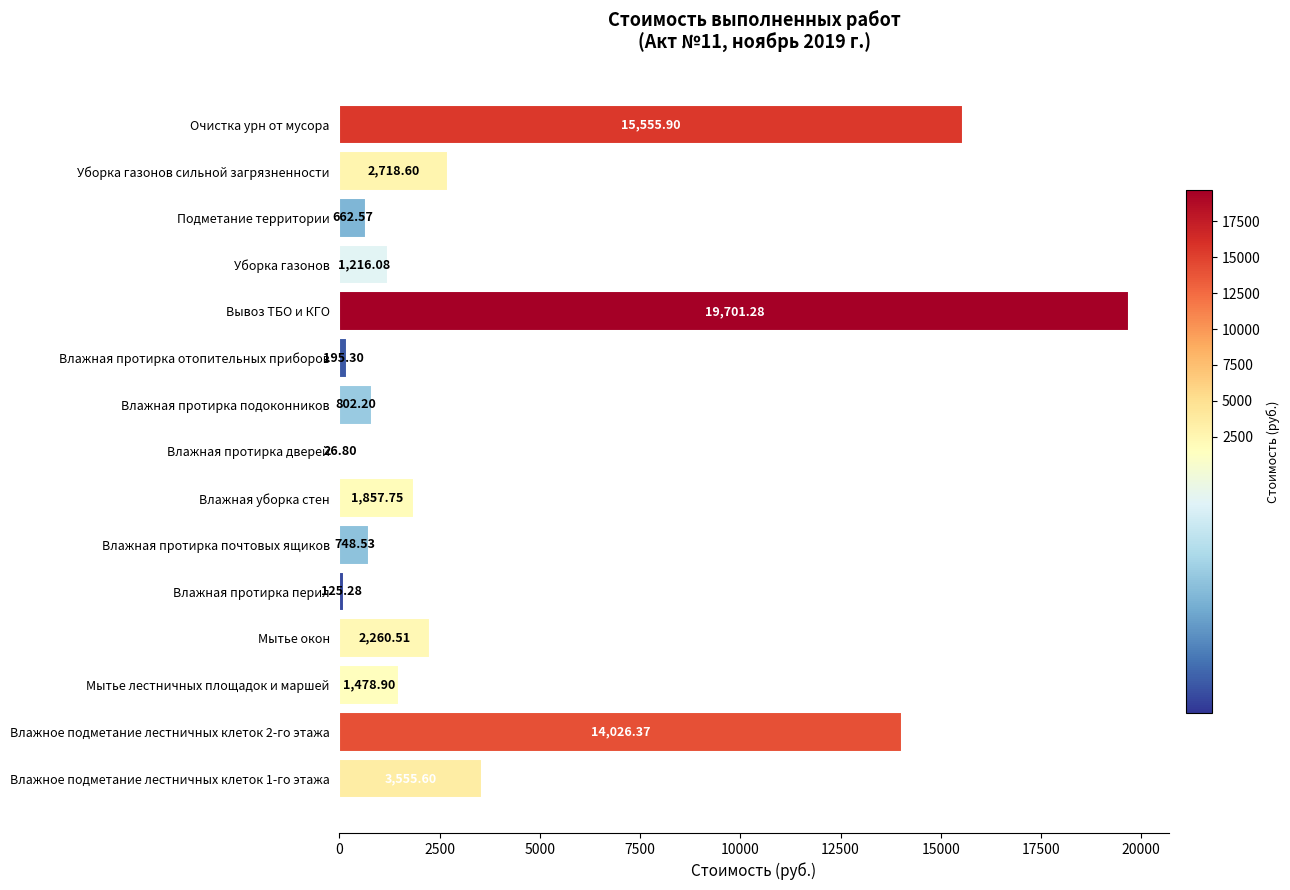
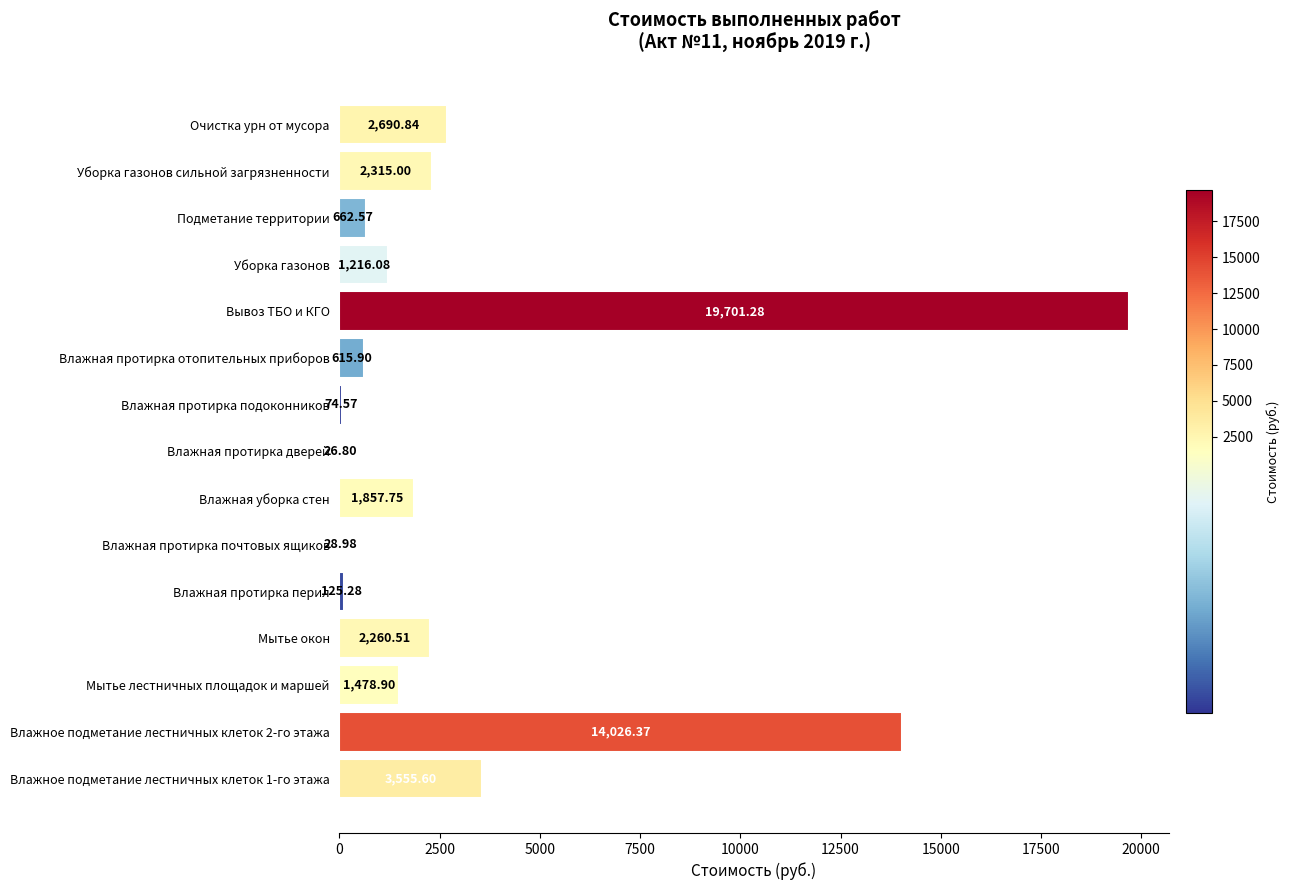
Очистка урн от мусора: 15,555.90 -> 2,690.84
Уборка газонов сильной загрязненности: 2,718.60 -> 2,315.00
Влажная протирка отопительных приборов: 195.30 -> 615.90
Влажная протирка подоконников: 802.20 -> 74.57
Влажная протирка почтовых ящиков: 748.53 -> 28.98
